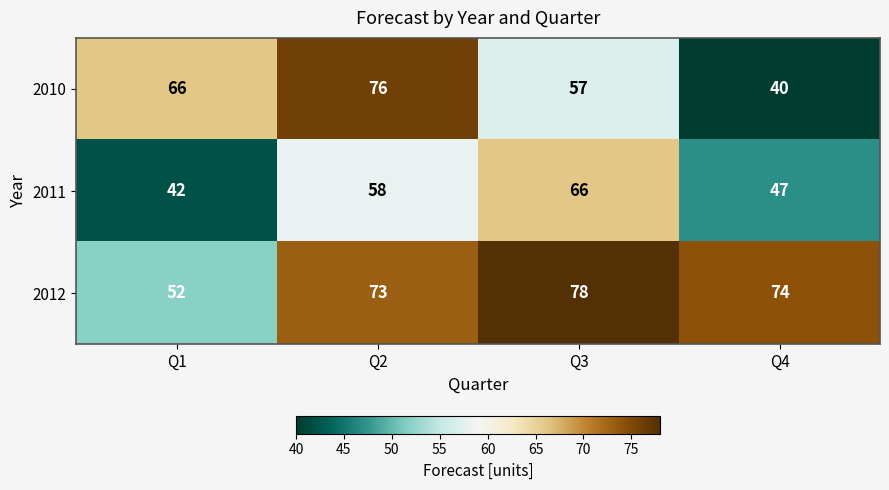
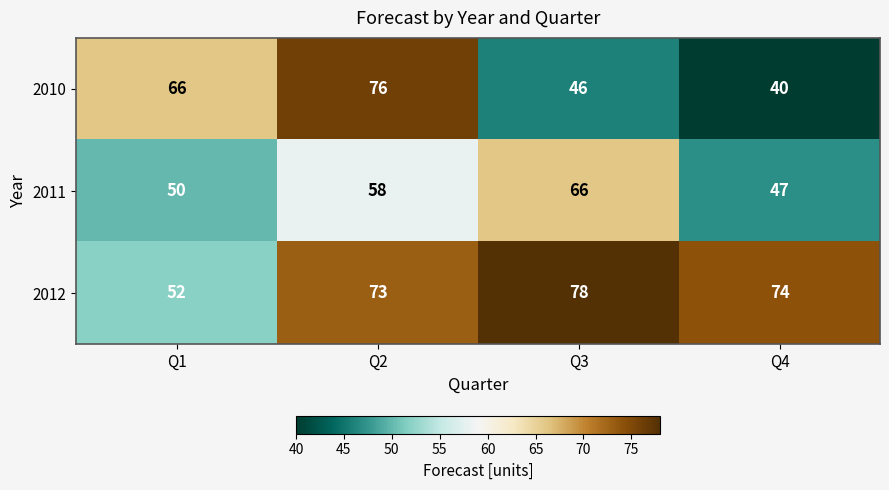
2010, Q3: 57 -> 46
2011, Q1: 42 -> 50
